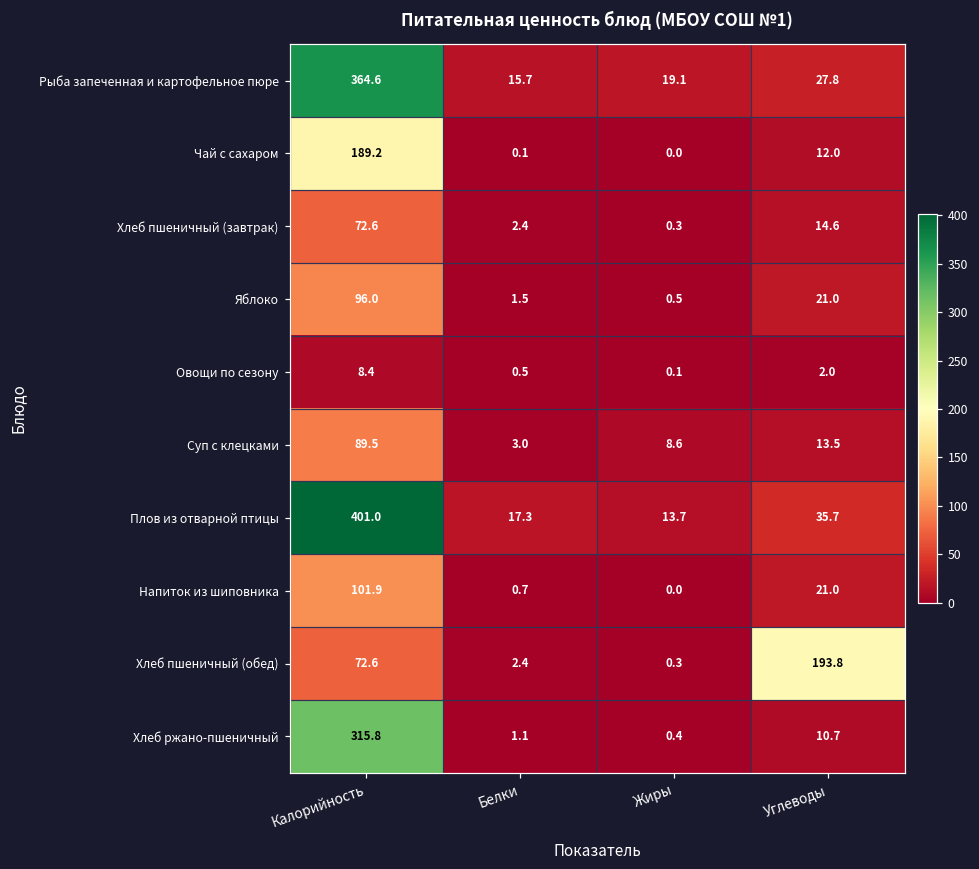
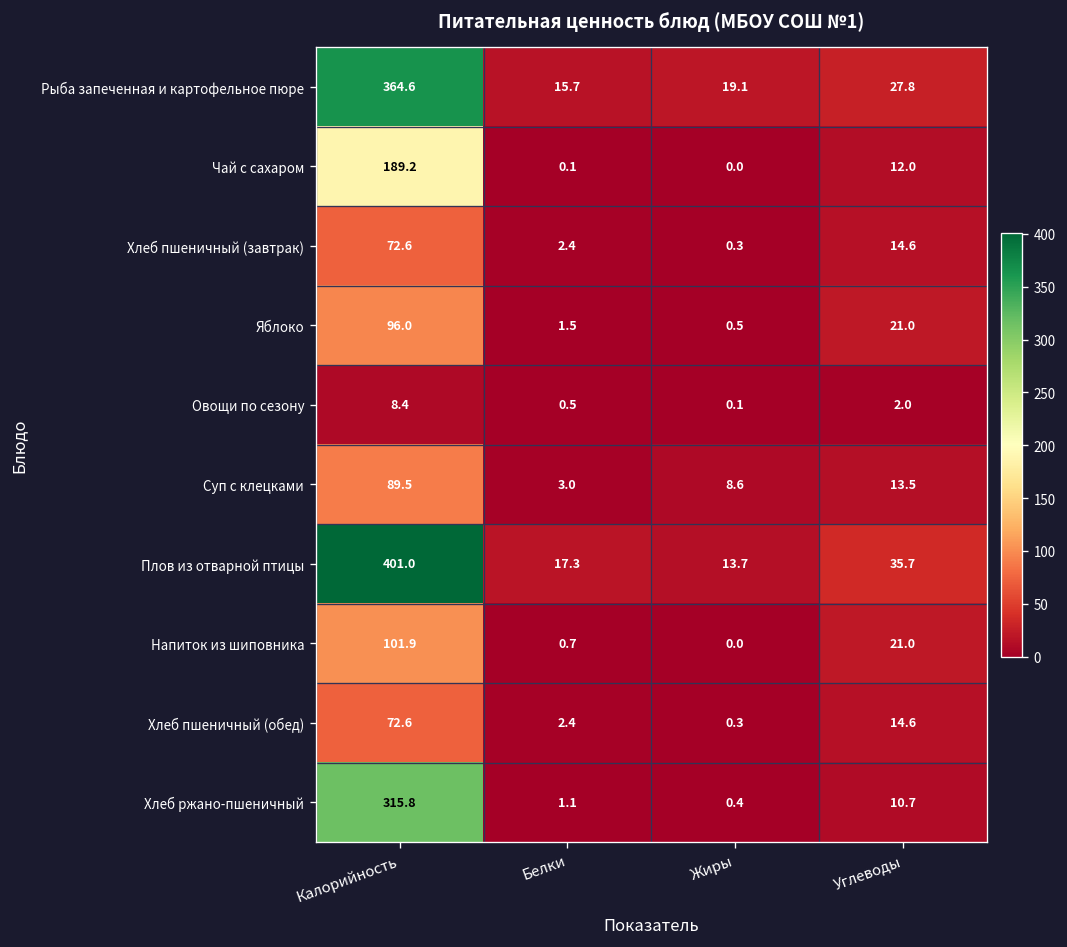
Хлеб пшеничный (обед), Углеводы: 193.8 -> 14.6
